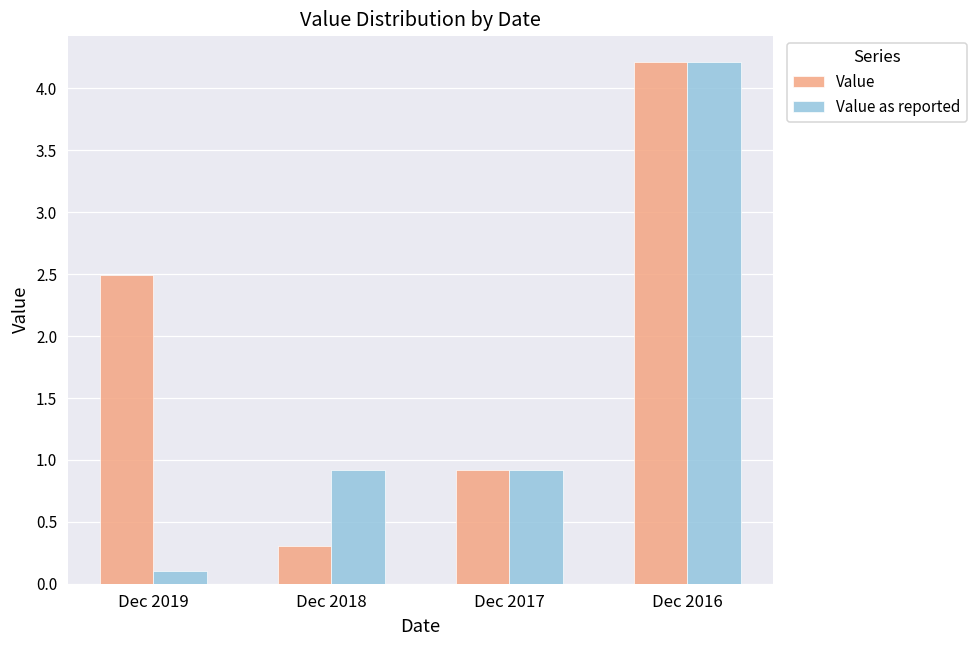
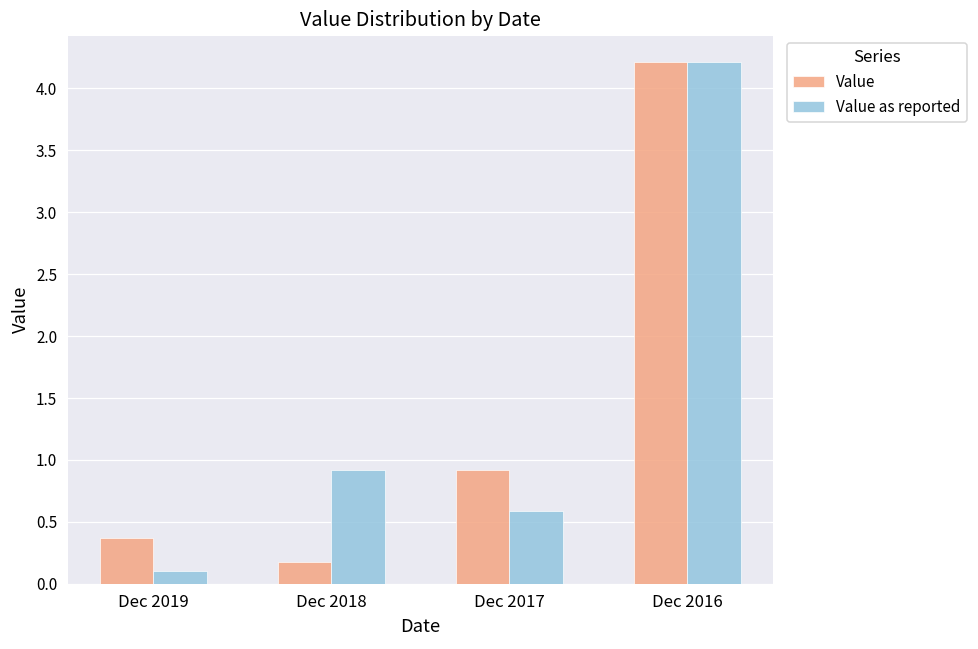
Value, Dec 2019: 2.49 -> 0.37
Value, Dec 2018: 0.30 -> 0.18
Value as reported, Dec 2017: 0.92 -> 0.59
